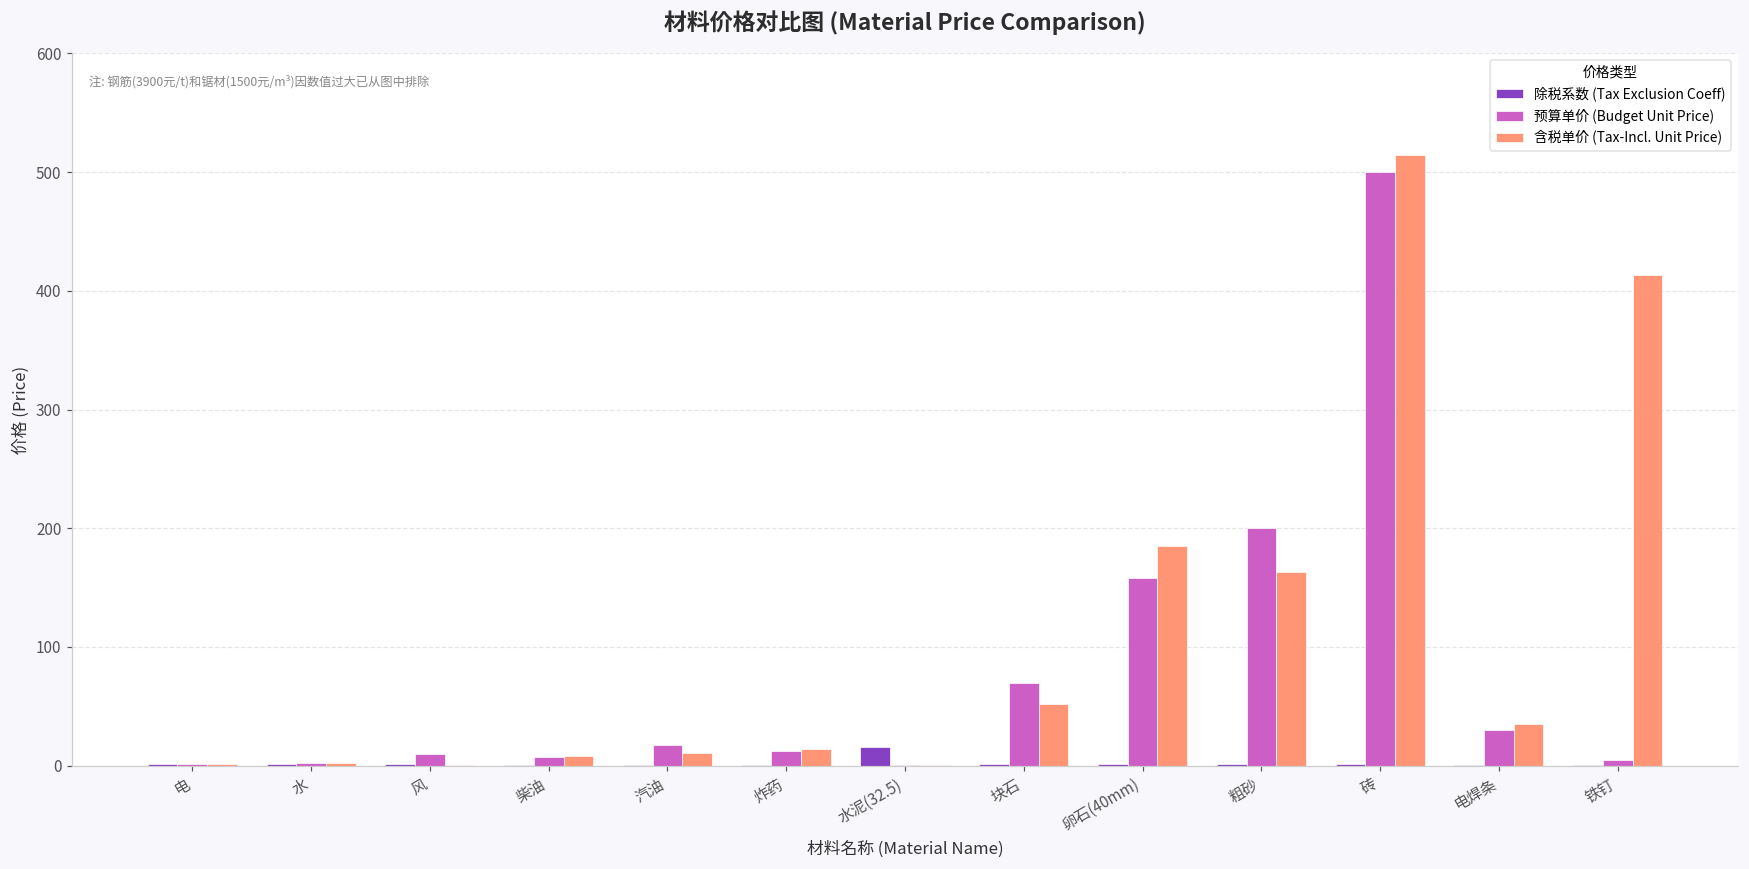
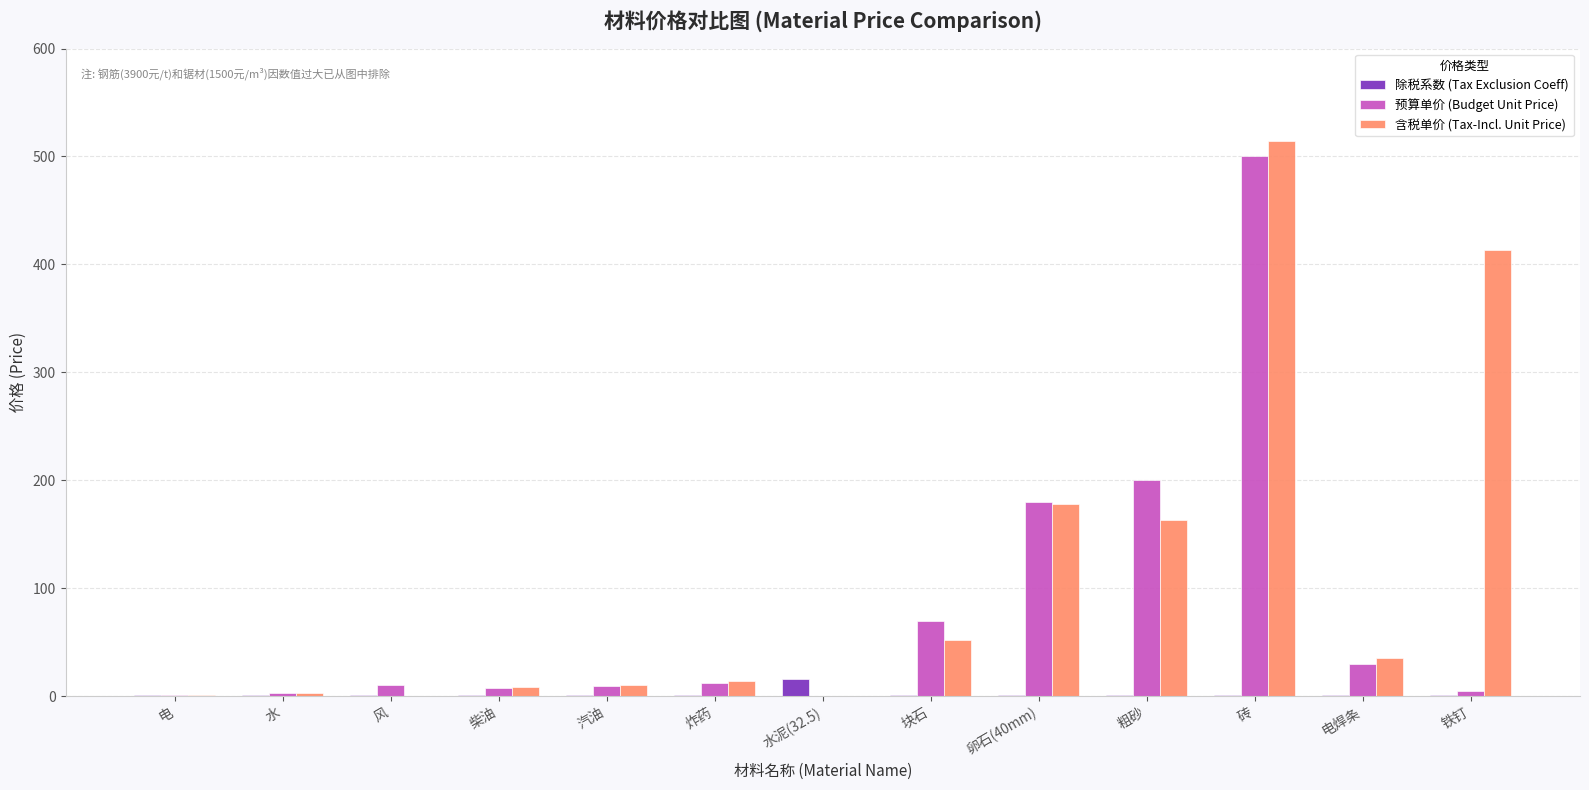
预算单价 (Budget Unit Price), 汽油: 17 -> 9
预算单价 (Budget Unit Price), 卵石(40mm): 158 -> 180
含税单价 (Tax-Incl. Unit Price), 卵石(40mm): 185 -> 178
